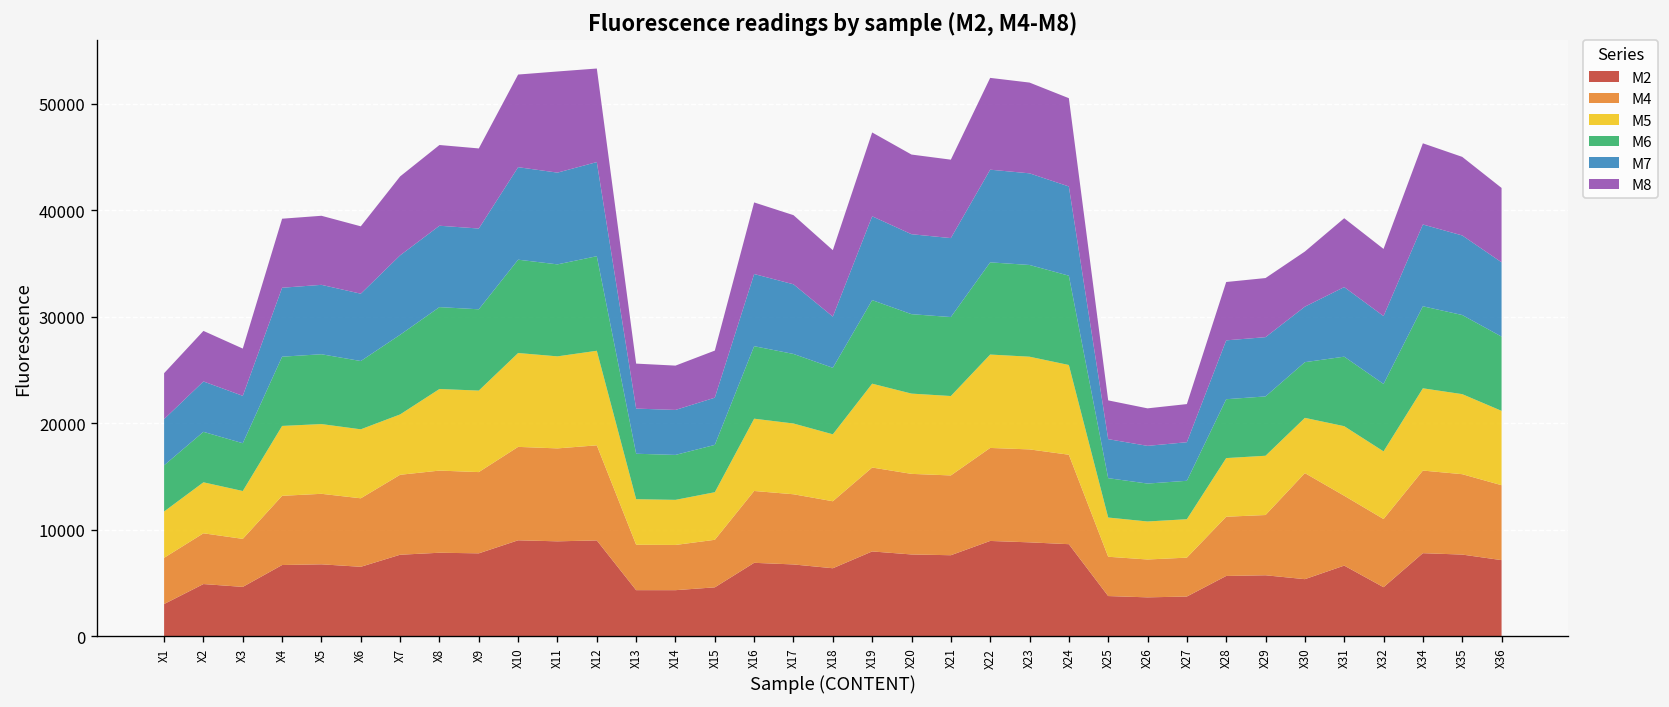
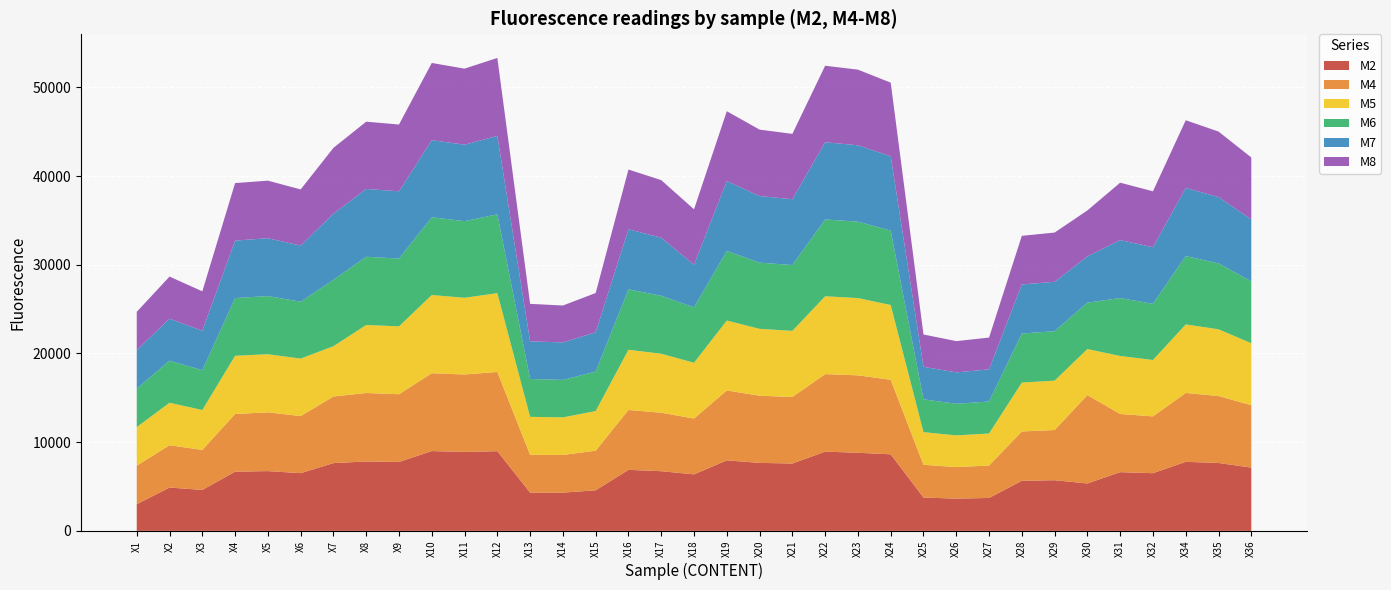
M8, X11: 10000 -> 9000
M2, X32: 5000 -> 7000
